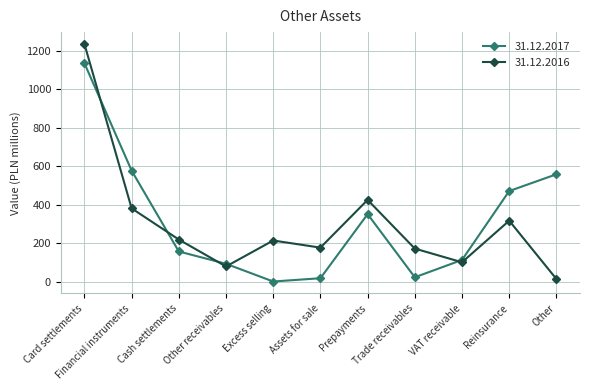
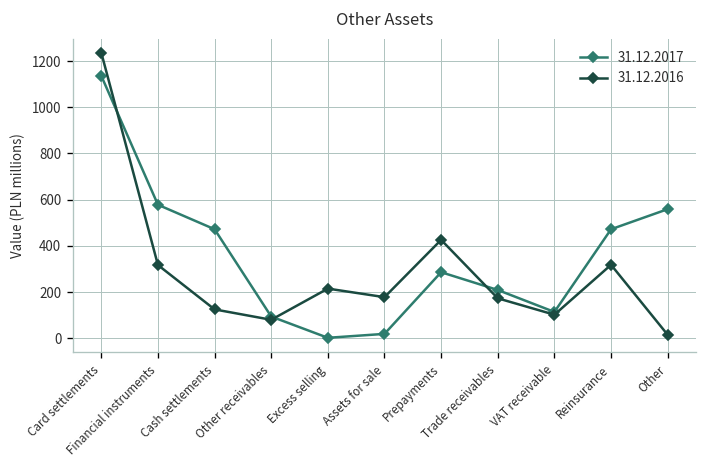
31.12.2016, Financial instruments: 380 -> 320
31.12.2017, Cash settlements: 160 -> 470
31.12.2016, Cash settlements: 220 -> 130
31.12.2017, Prepayments: 350 -> 290
31.12.2017, Trade receivables: 20 -> 210
